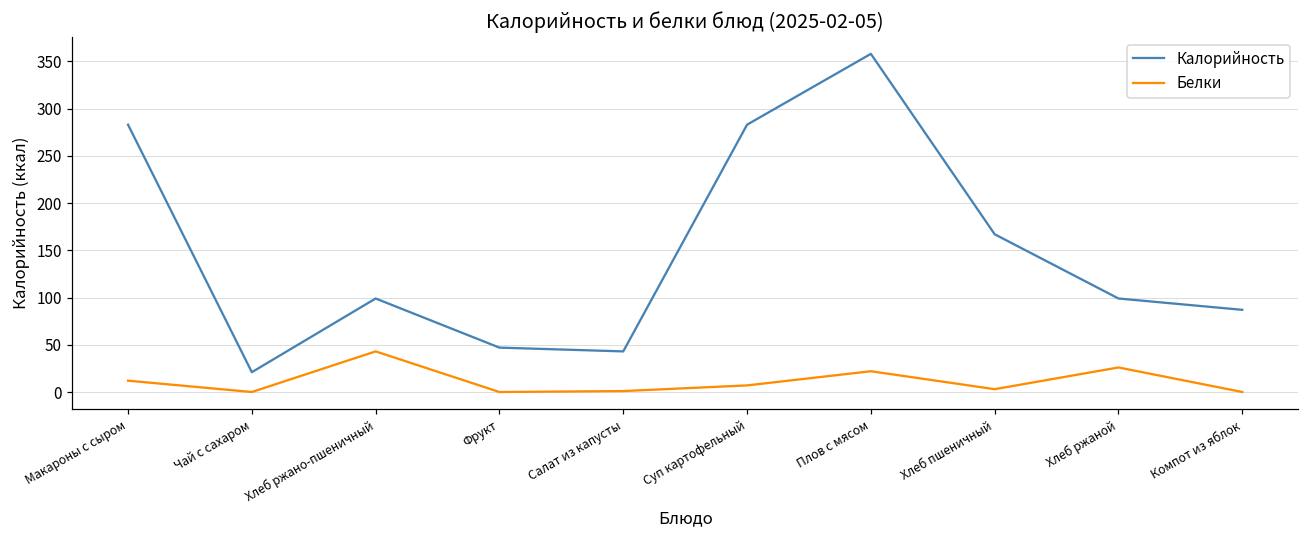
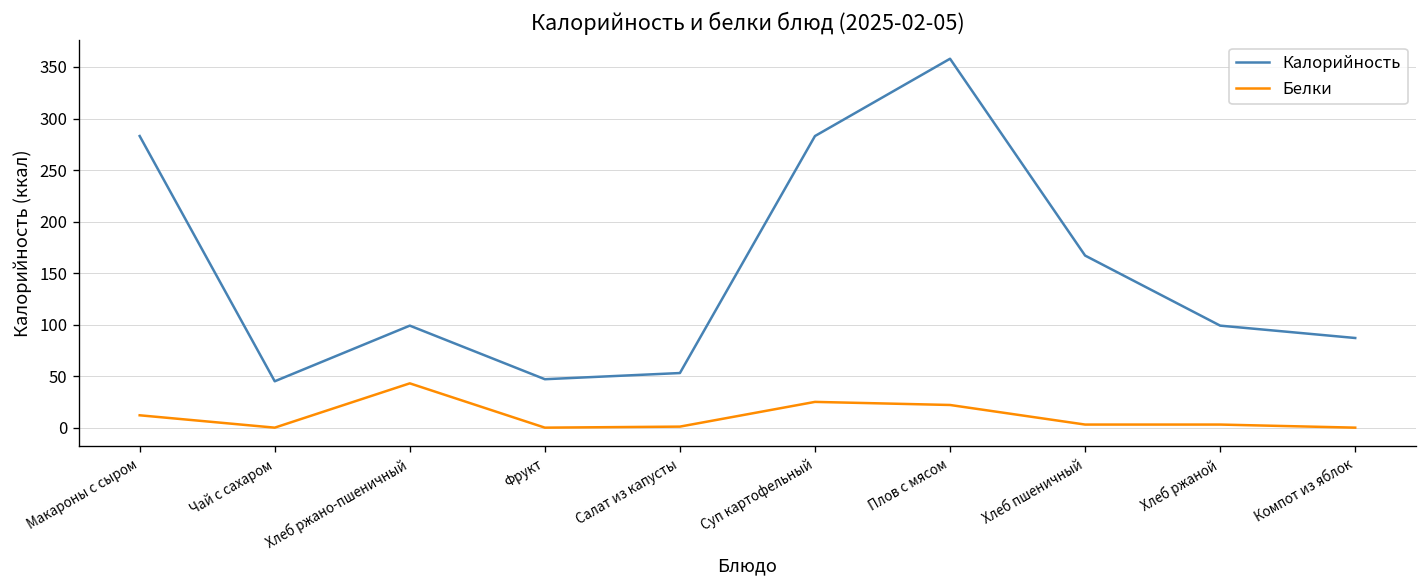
Калорийность, Чай с сахаром: 20 -> 50
Калорийность, Салат из капусты: 40 -> 50
Белки, Суп картофельный: 10 -> 30
Белки, Хлеб ржаной: 30 -> 0
